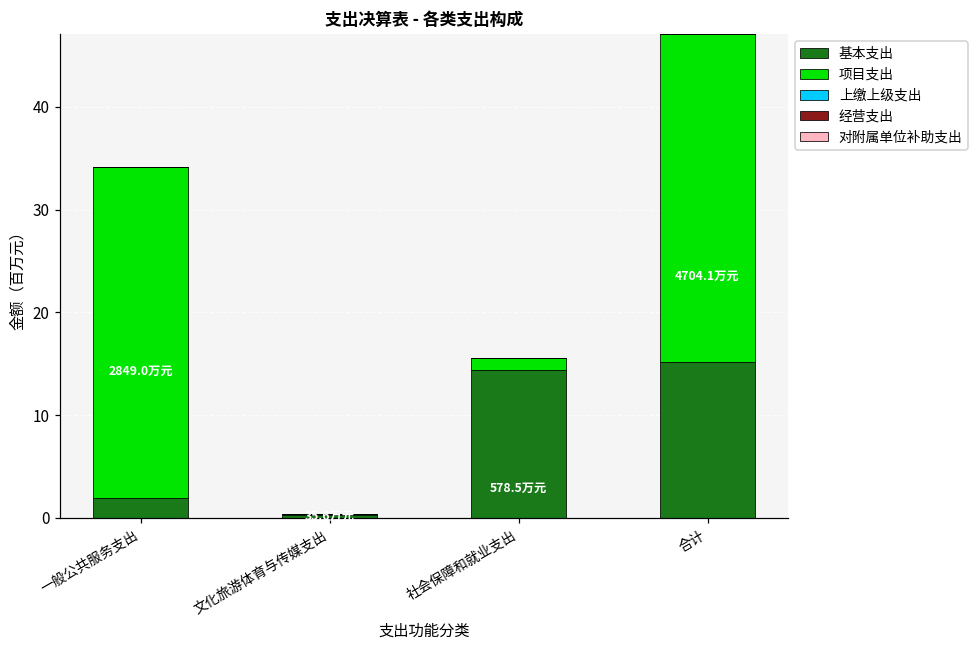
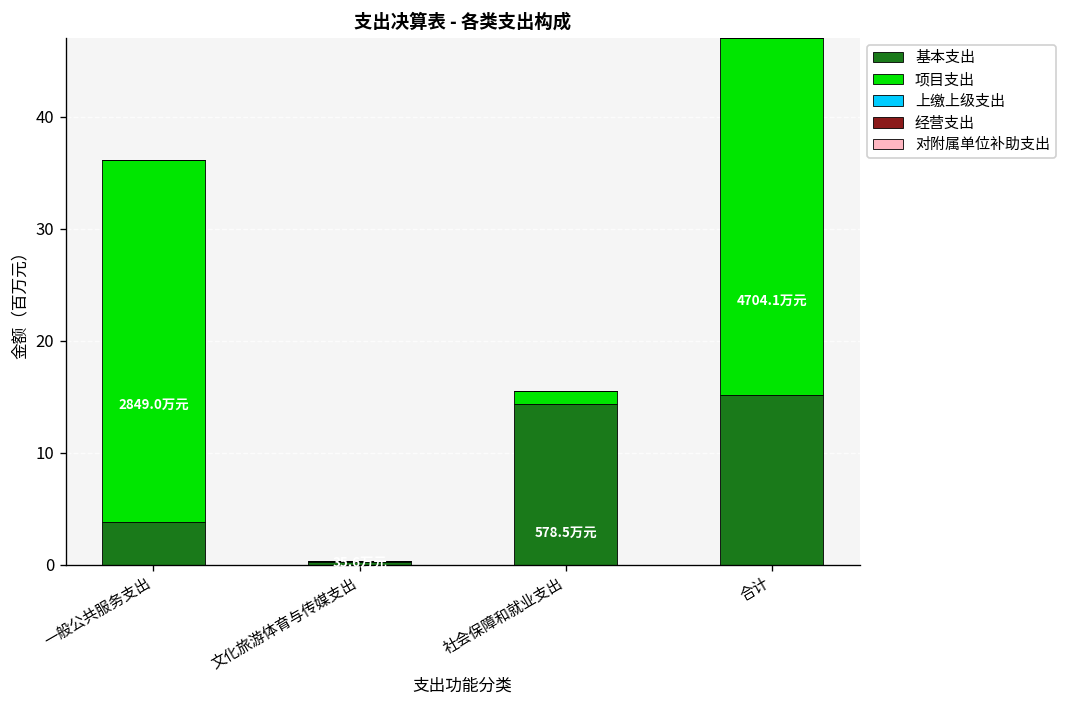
基本支出, 一般公共服务支出: 2 -> 4
